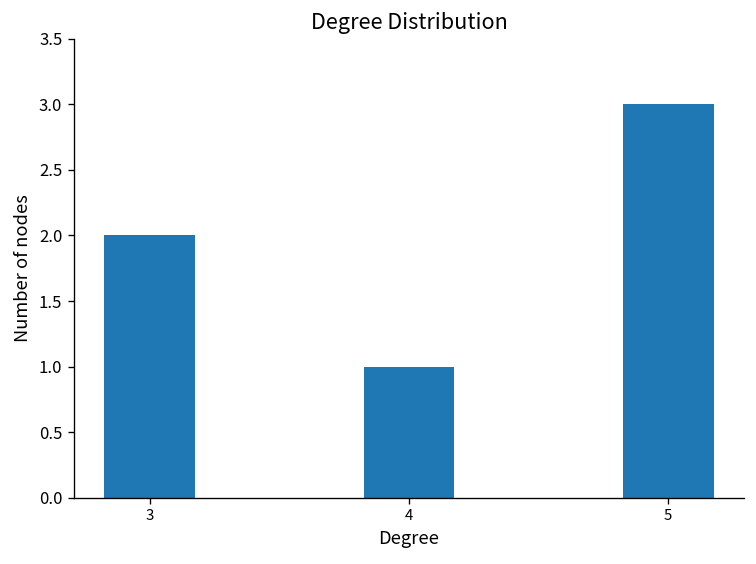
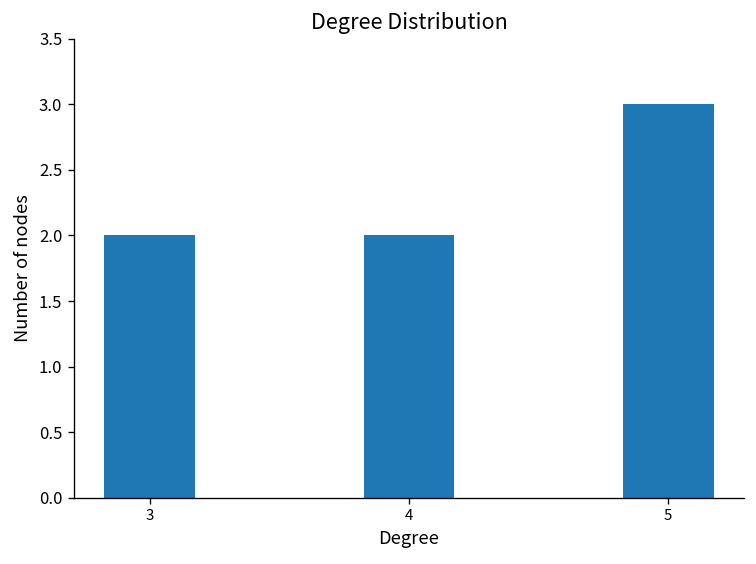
4: 1 -> 2
